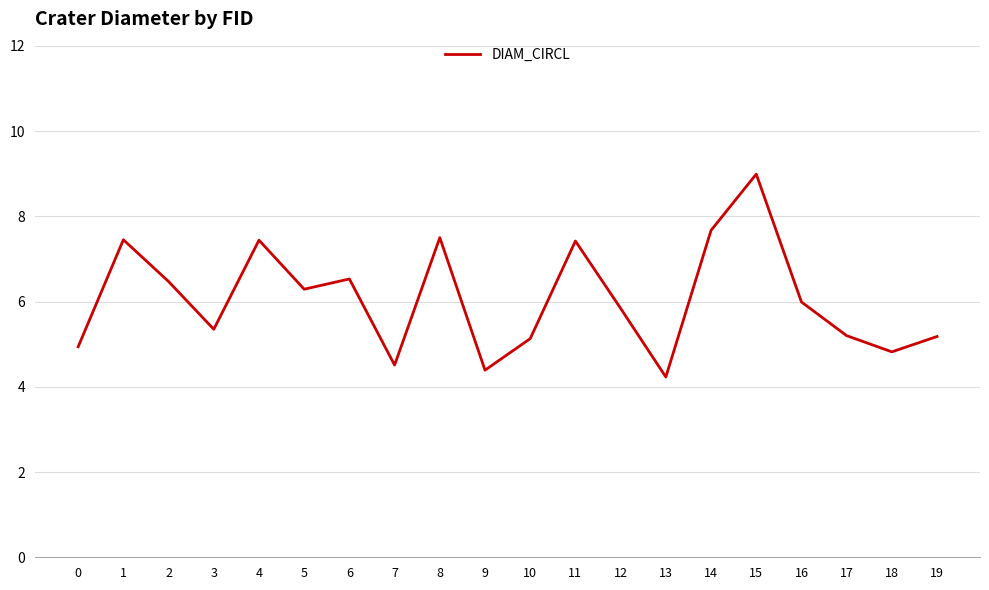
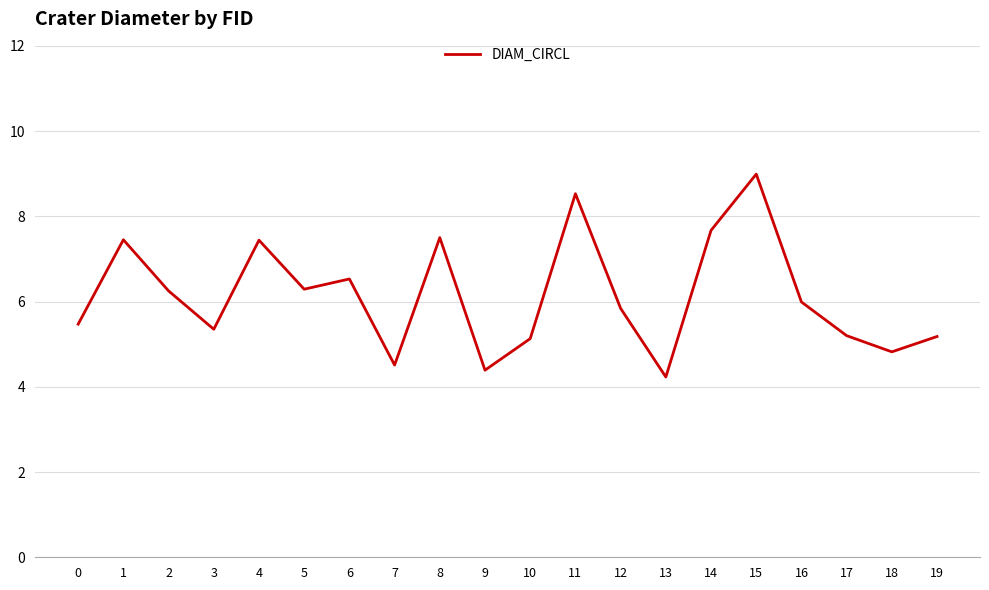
0: 4.9 -> 5.5
2: 6.5 -> 6.3
11: 7.4 -> 8.5
